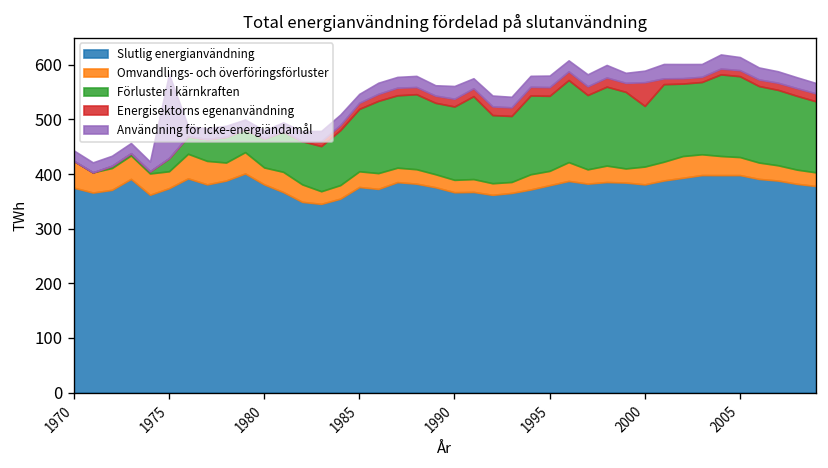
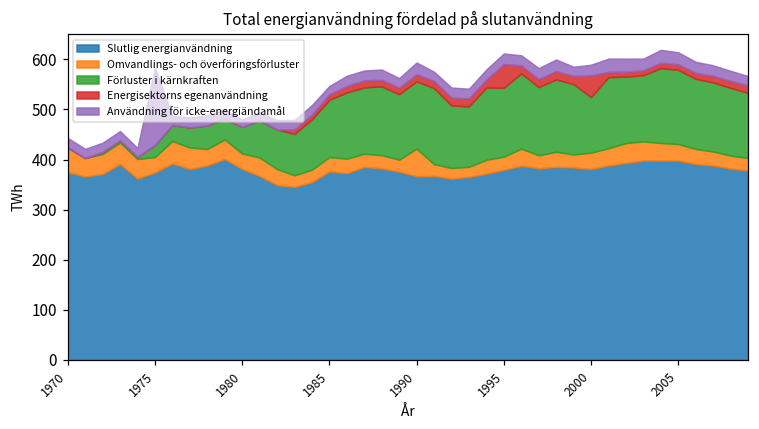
Omvandlings- och överföringsförluster, 1990: 20 -> 60
Energisektorns egenanvändning, 1995: 20 -> 50
